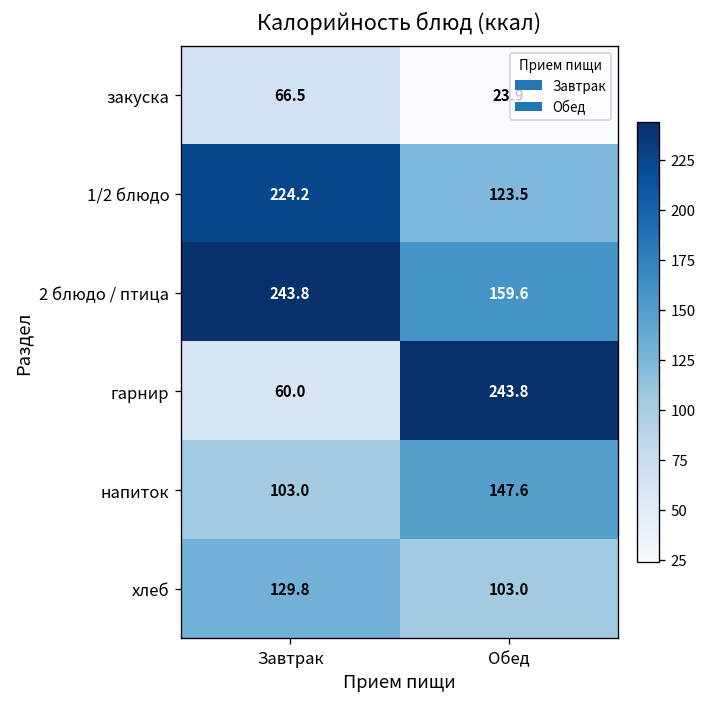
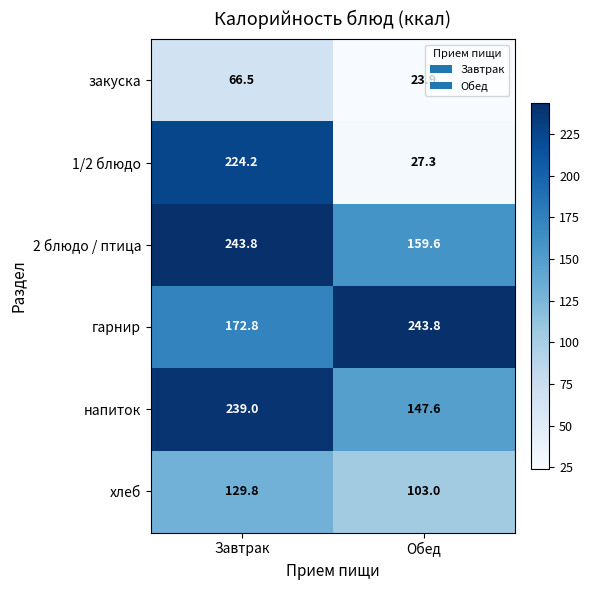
1/2 блюдо, Обед: 123.5 -> 27.3
гарнир, Завтрак: 60.0 -> 172.8
напиток, Завтрак: 103.0 -> 239.0
